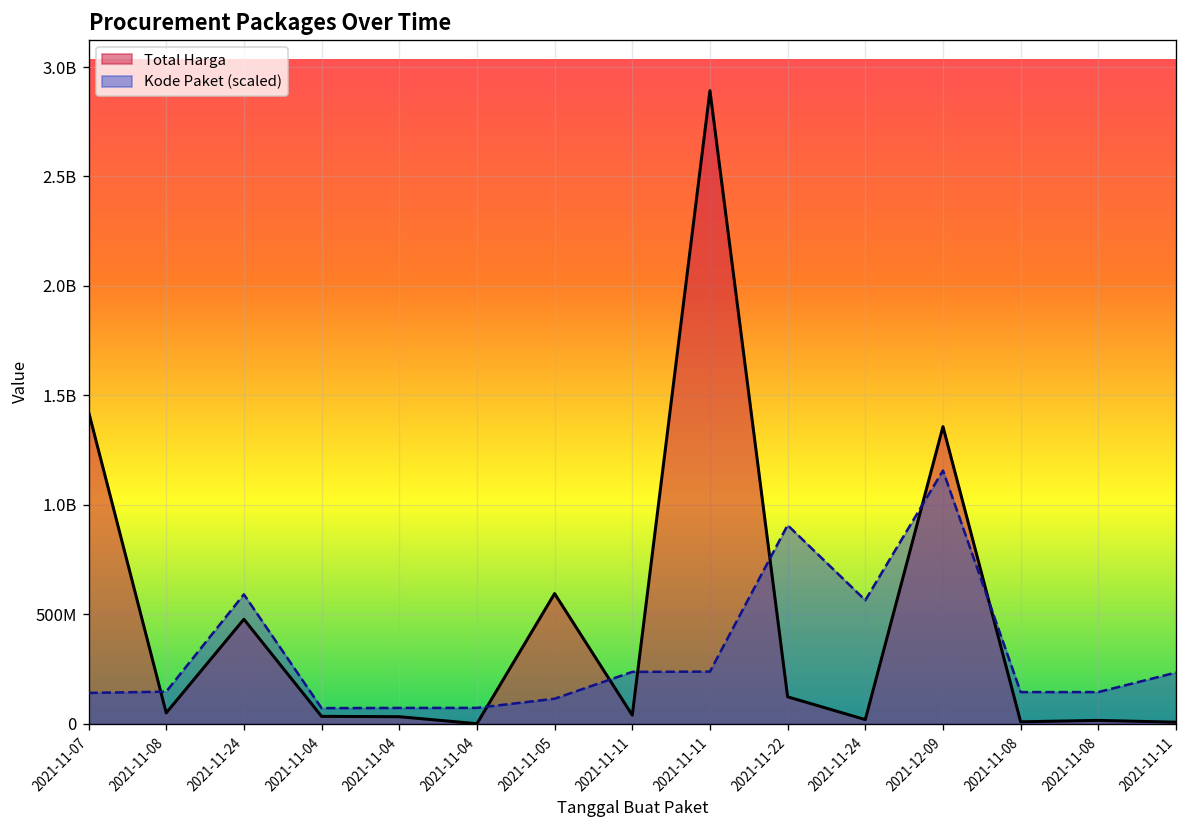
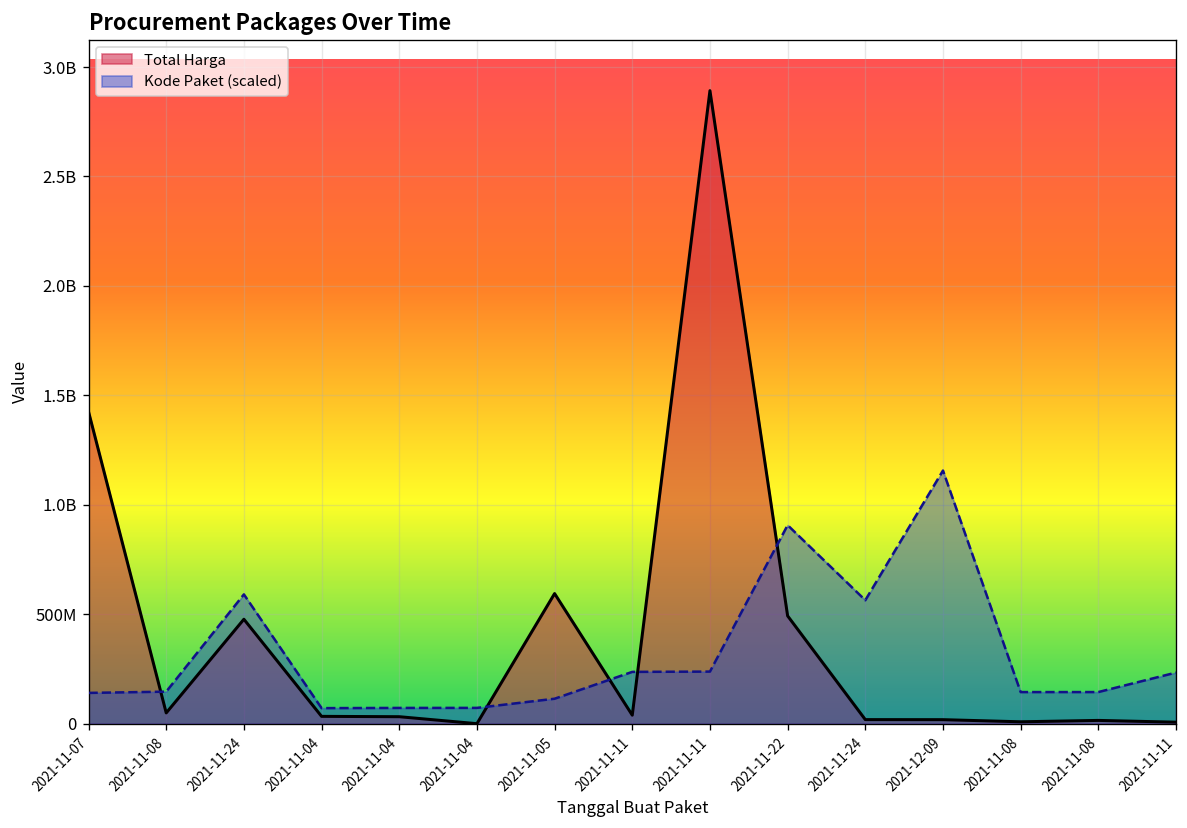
Total Harga, 2021-11-22: 120000000 -> 490000000
Total Harga, 2021-12-09: 1360000000 -> 20000000
